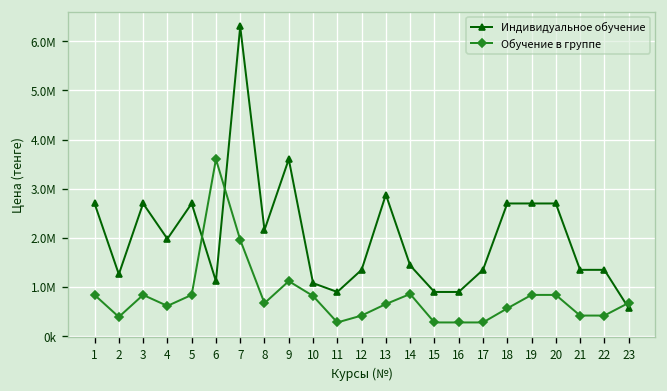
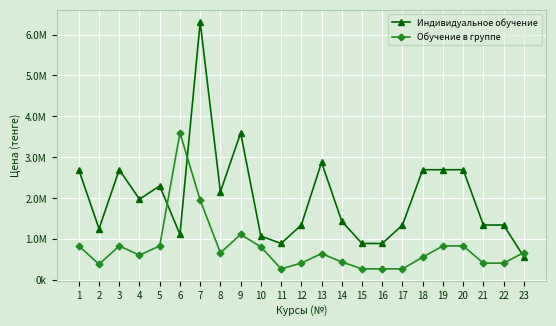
Индивидуальное обучение, 5: 2700000 -> 2300000
Обучение в группе, 14: 900000 -> 400000
